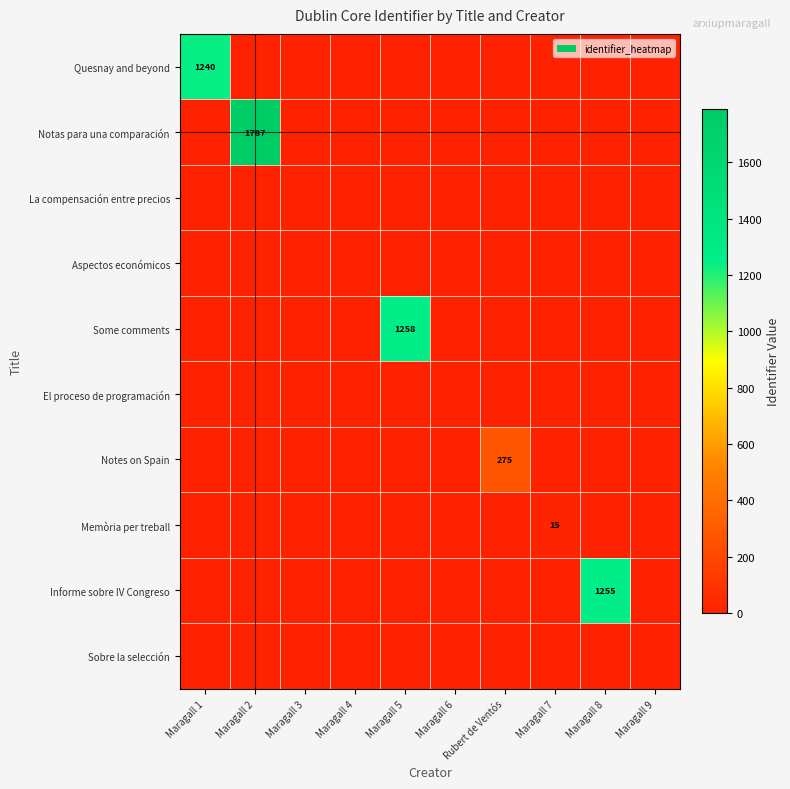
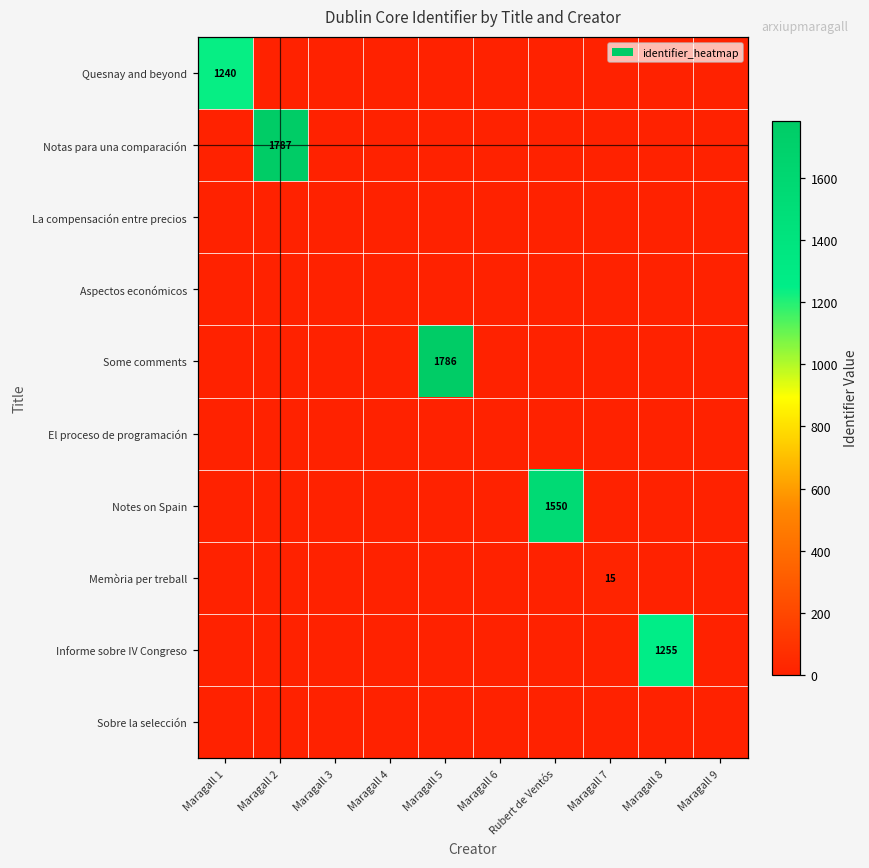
Some comments, Maragall 5: 1258 -> 1786
Notes on Spain, Rubert de Ventós: 275 -> 1550
